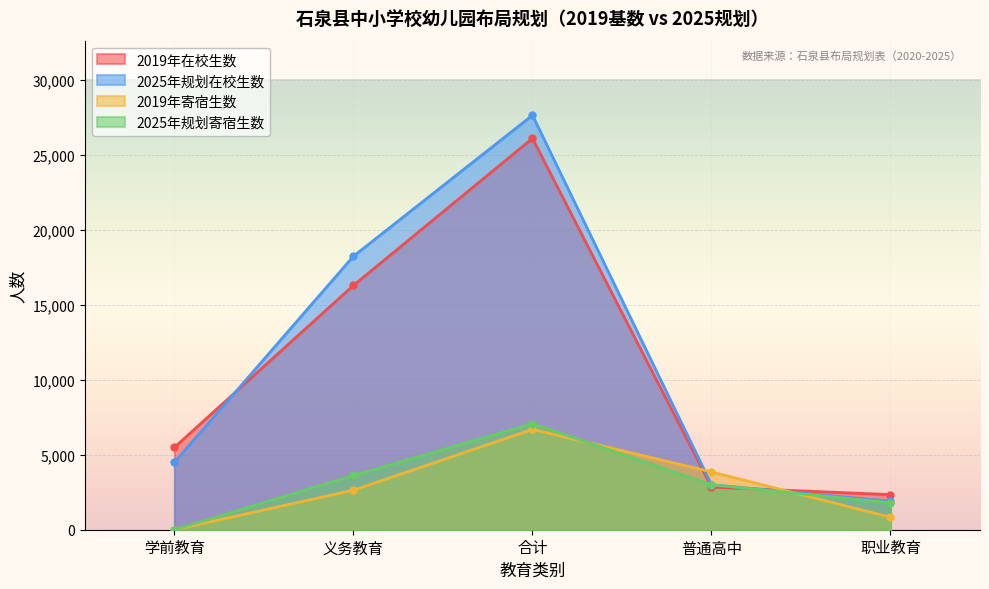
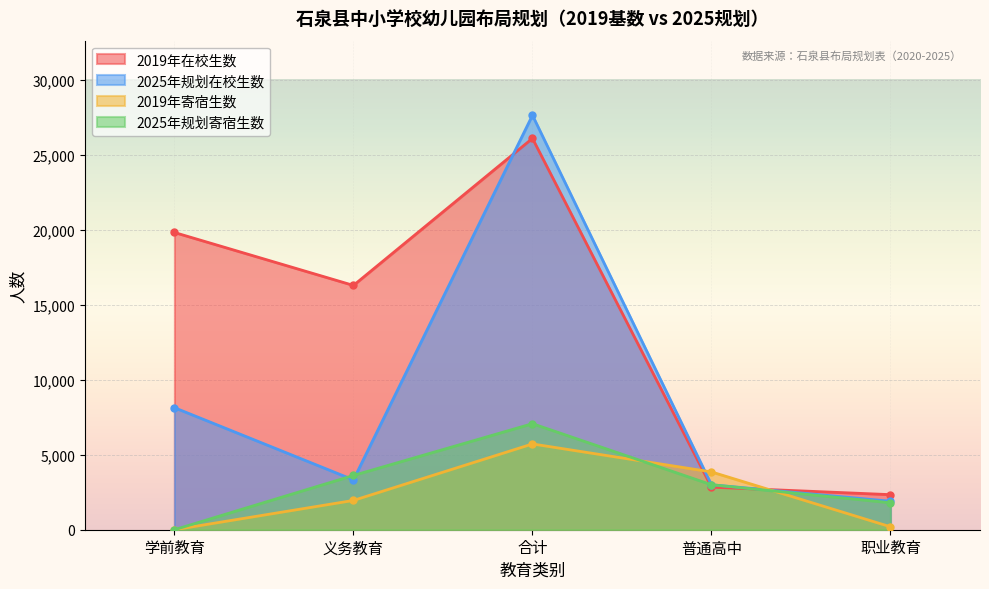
2019年在校生数, 学前教育: 5,500 -> 19,800
2025年规划在校生数, 学前教育: 4,500 -> 8,100
2025年规划在校生数, 义务教育: 18,200 -> 3,300
2019年寄宿生数, 义务教育: 2,600 -> 2,000
2019年寄宿生数, 合计: 6,700 -> 5,700
2019年寄宿生数, 职业教育: 800 -> 200
